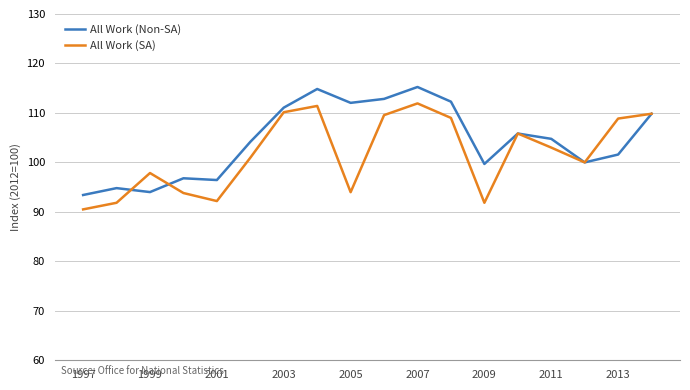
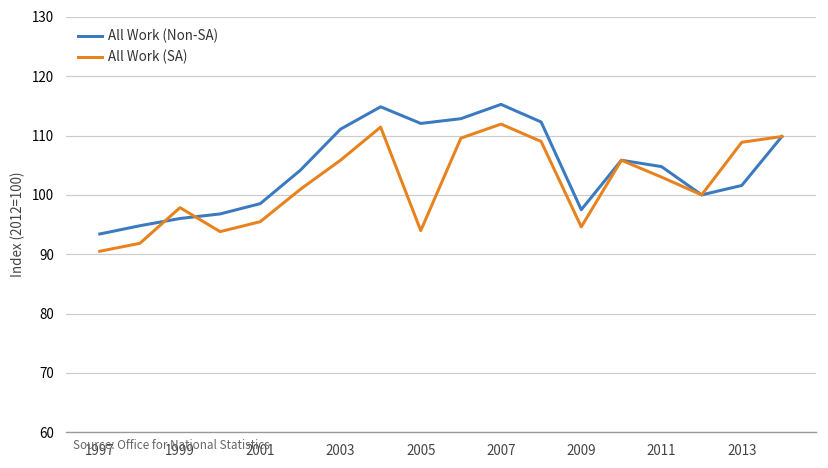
All Work (Non-SA), 1999: 94 -> 96
All Work (Non-SA), 2001: 96 -> 99
All Work (SA), 2001: 92 -> 95
All Work (SA), 2003: 110 -> 106
All Work (Non-SA), 2009: 100 -> 97
All Work (SA), 2009: 92 -> 95
